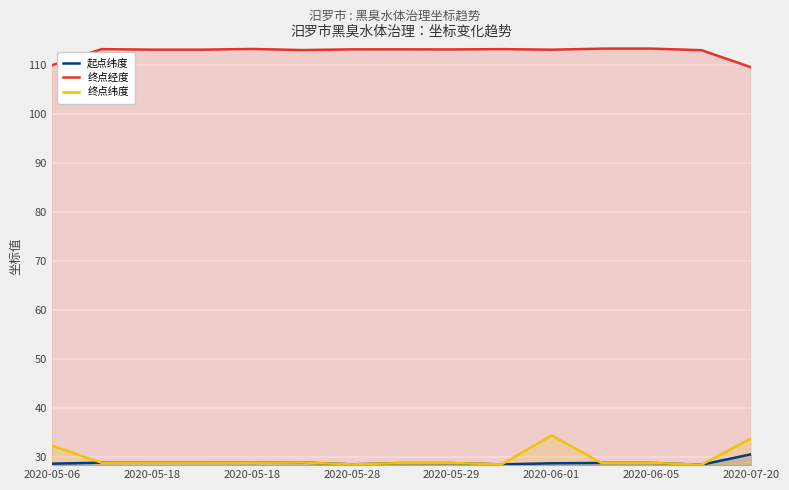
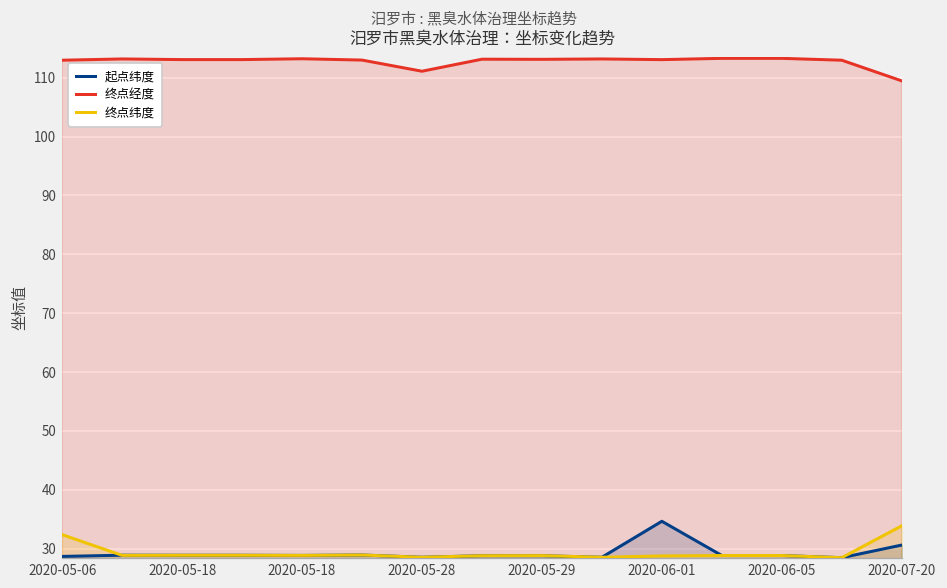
终点经度, 2020-05-06: 110 -> 113
终点经度, 2020-05-28: 113 -> 111
起点纬度, 2020-06-01: 29 -> 35
终点纬度, 2020-06-01: 34 -> 29
